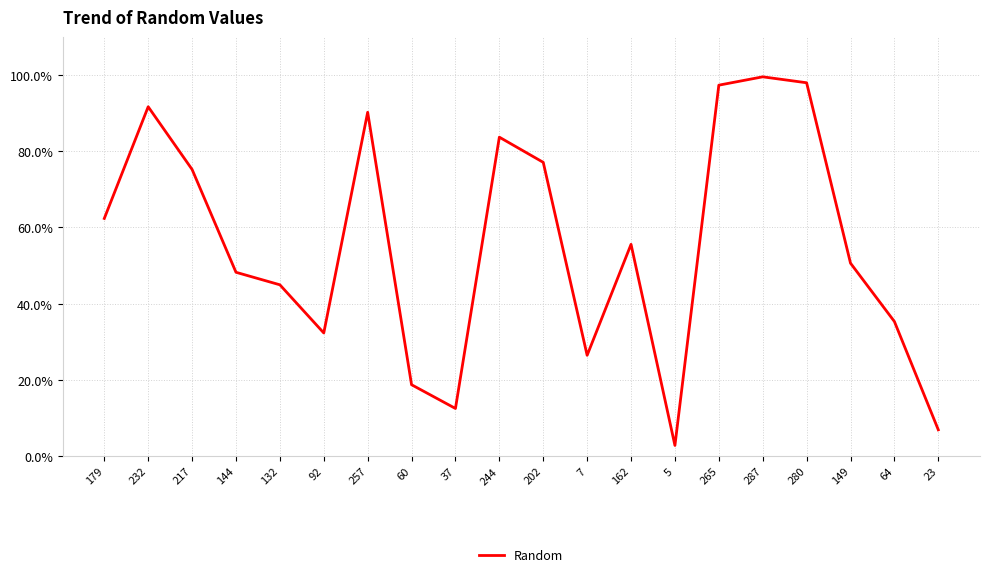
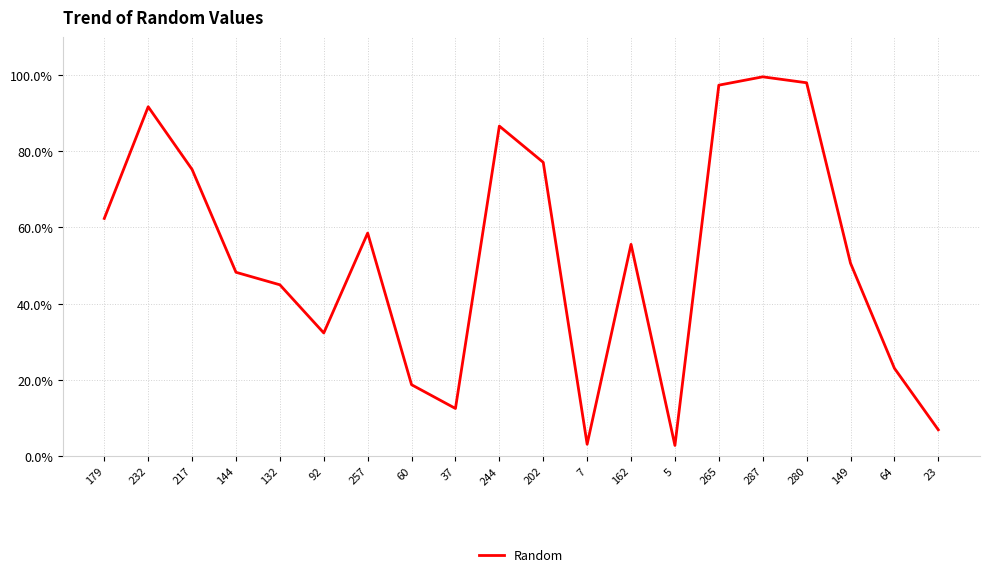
257: 90% -> 59%
244: 84% -> 87%
7: 26% -> 3%
64: 35% -> 23%
